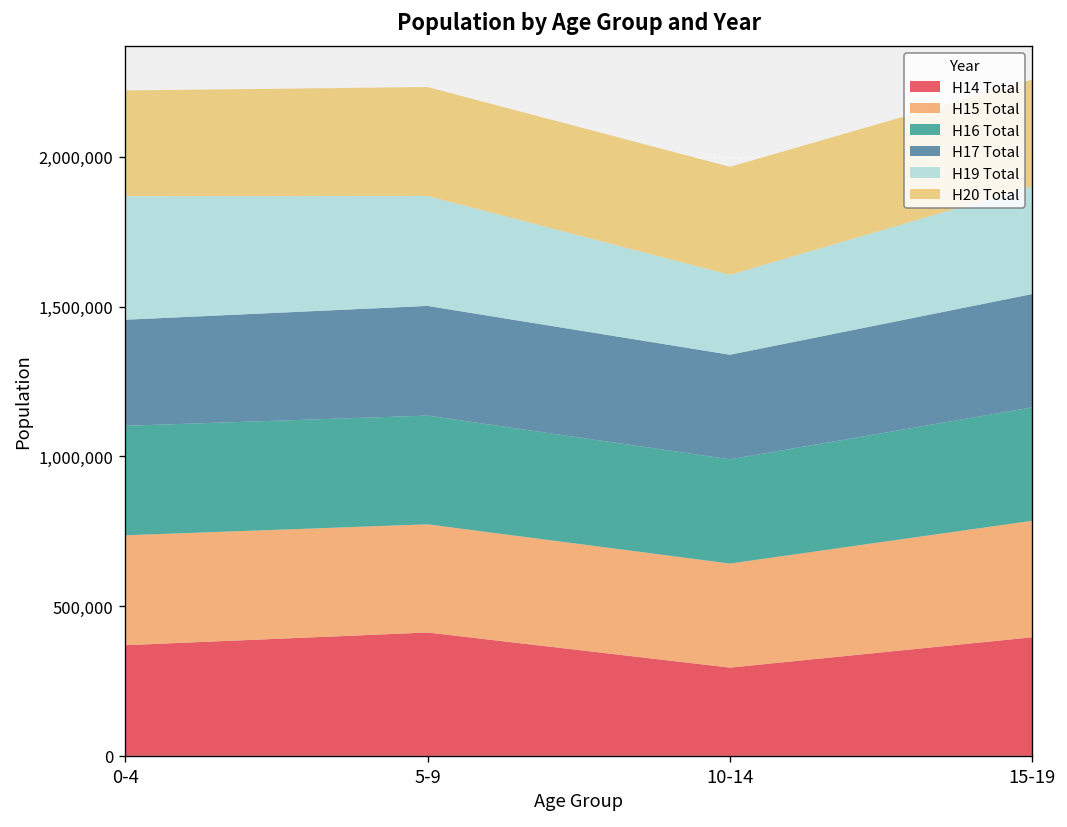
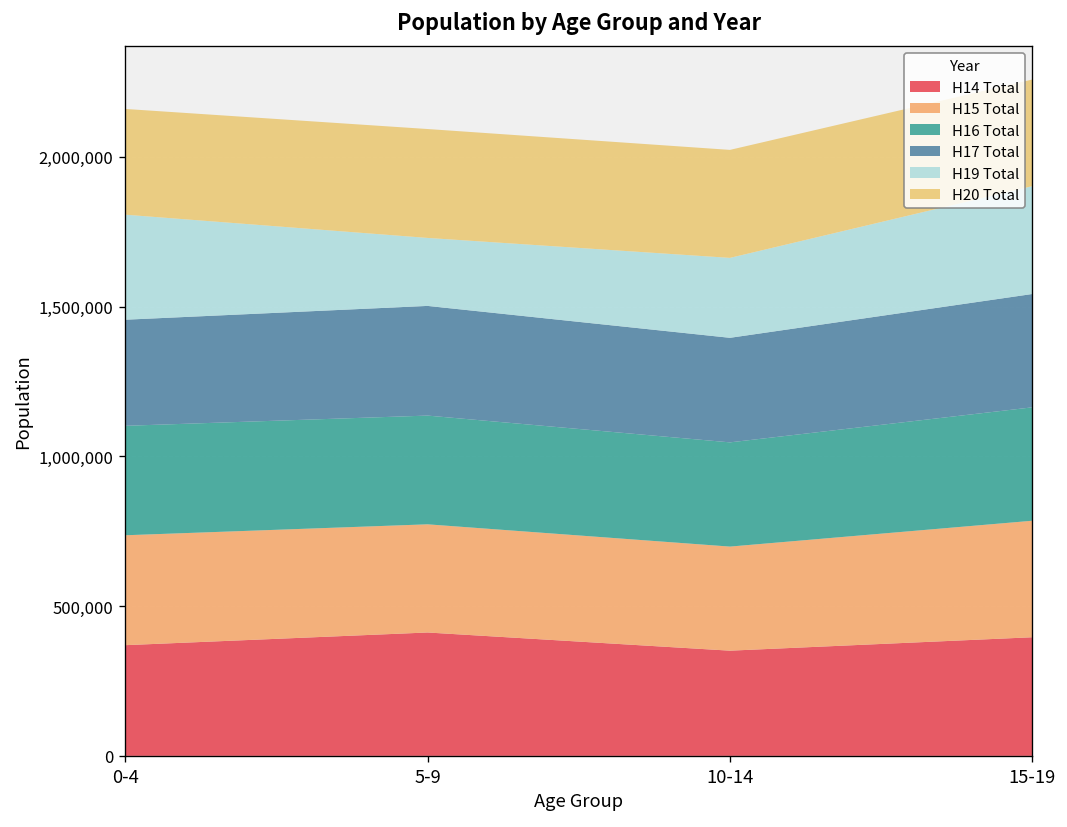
H19 Total, 0-4: 410,000 -> 350,000
H19 Total, 5-9: 370,000 -> 230,000
H14 Total, 10-14: 290,000 -> 350,000
